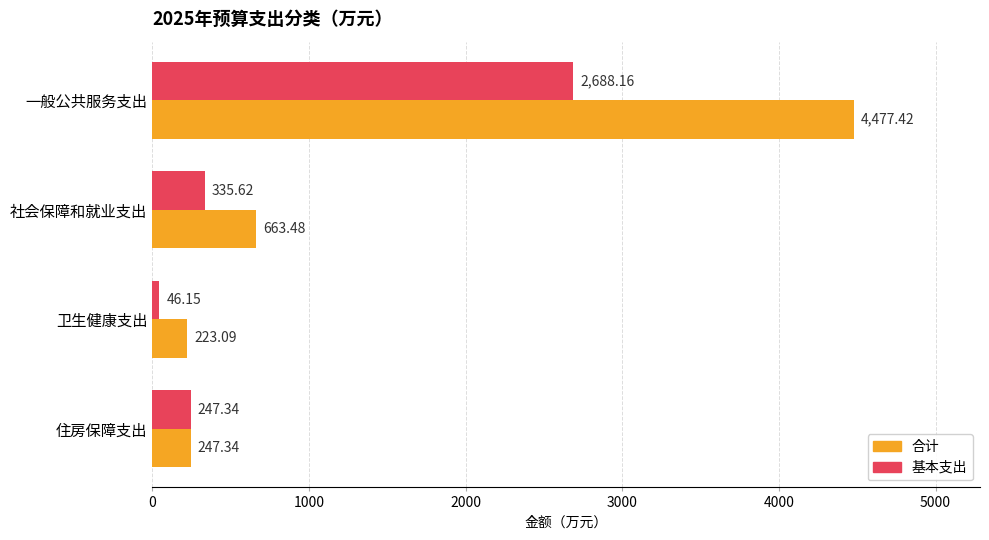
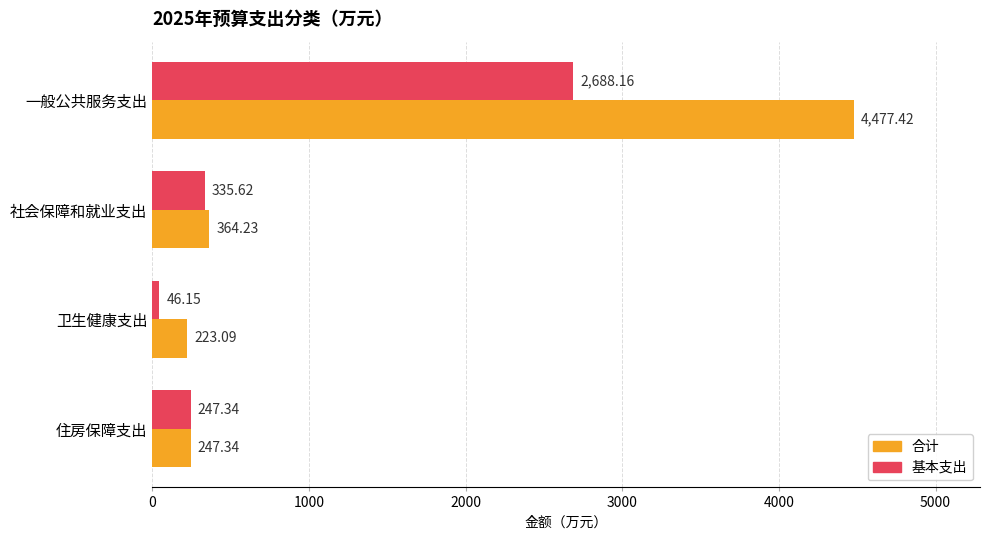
合计, 社会保障和就业支出: 663.48 -> 364.23
